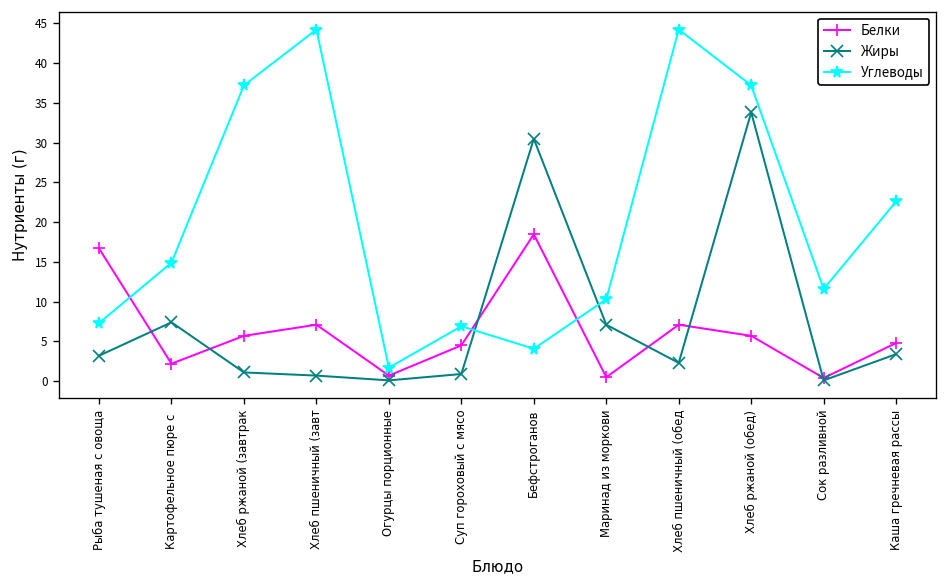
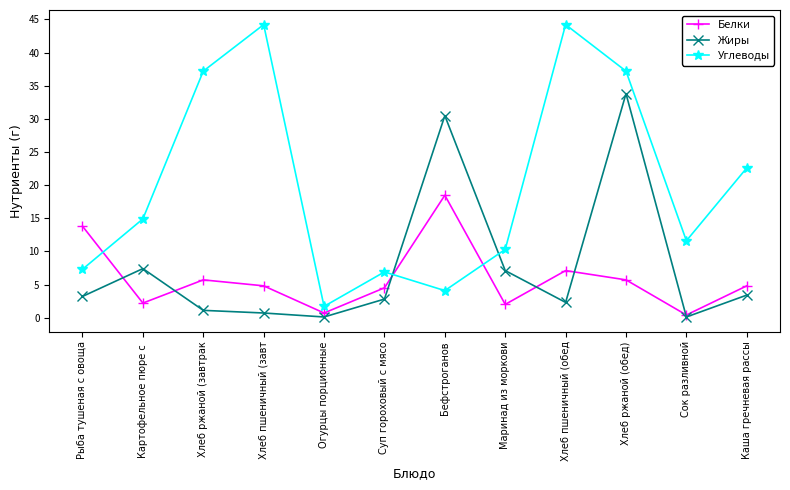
Белки, Рыба тушеная с овоща: 17 -> 14
Белки, Хлеб пшеничный (завт: 7 -> 5
Жиры, Суп гороховый с мясо: 1 -> 3
Белки, Маринад из моркови: 1 -> 2
